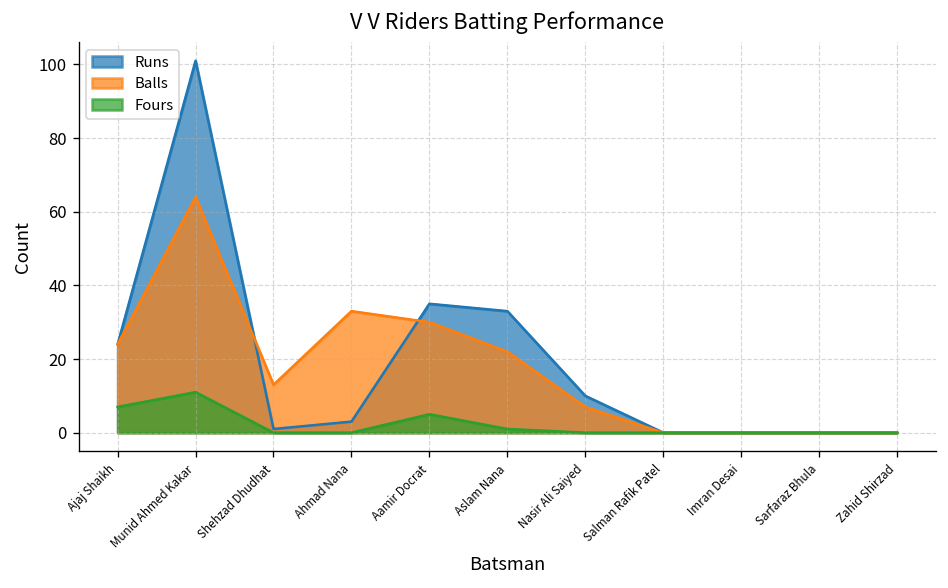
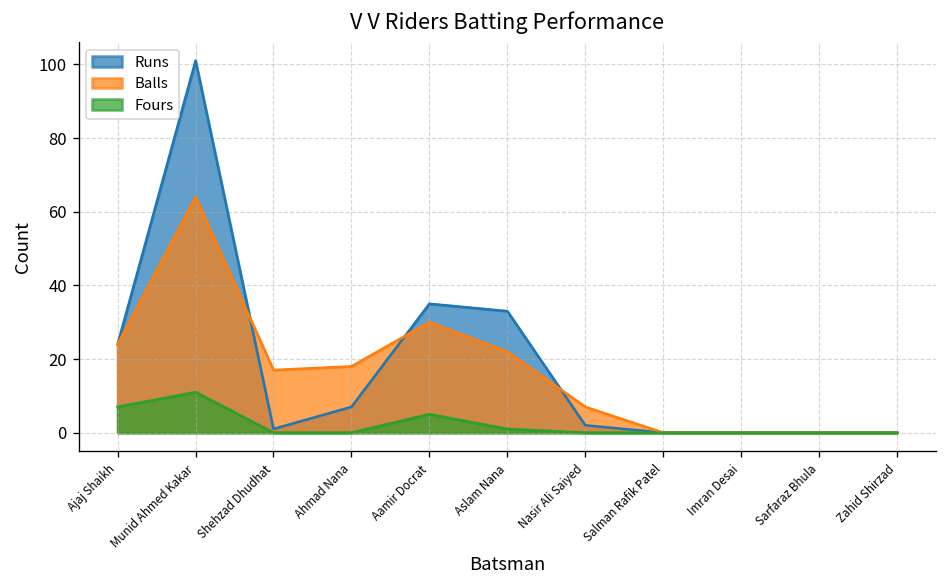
Balls, Shehzad Dhudhat: 13 -> 17
Runs, Ahmad Nana: 3 -> 7
Balls, Ahmad Nana: 33 -> 18
Runs, Nasir Ali Saiyed: 10 -> 2
